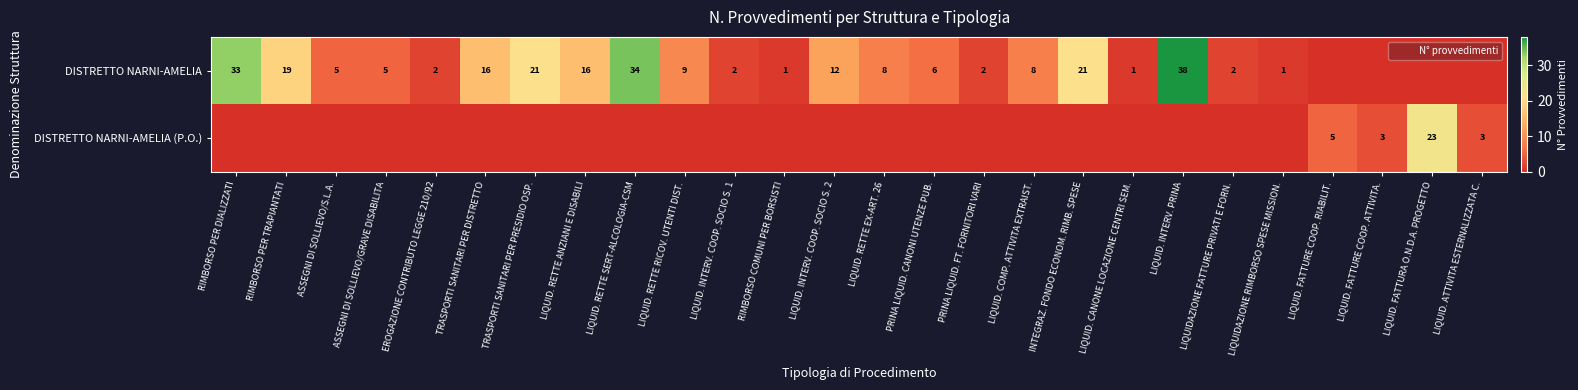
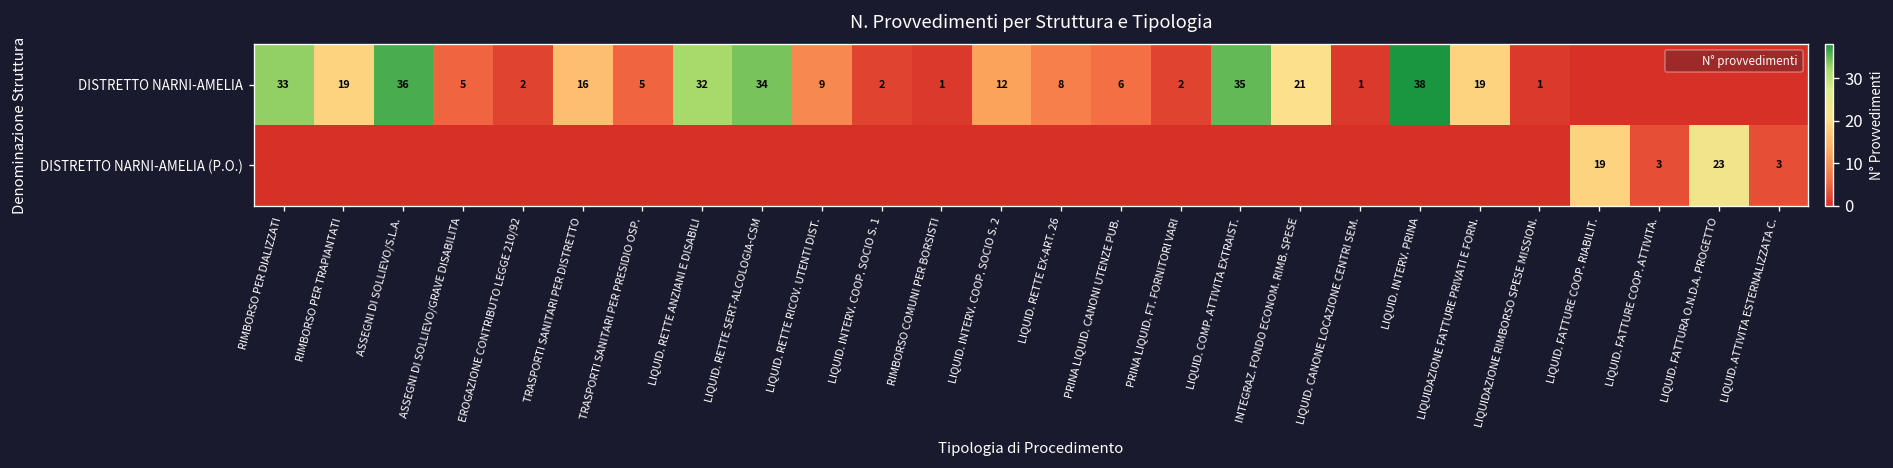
DISTRETTO NARNI-AMELIA, ASSEGNI DI SOLLIEVO/S.L.A.: 5 -> 36
DISTRETTO NARNI-AMELIA, TRASPORTI SANITARI PER PRESIDIO OSP.: 21 -> 5
DISTRETTO NARNI-AMELIA, LIQUID. RETTE ANZIANI E DISABILI: 16 -> 32
DISTRETTO NARNI-AMELIA, LIQUID. COMP. ATTIVITA EXTRAIST.: 8 -> 35
DISTRETTO NARNI-AMELIA, LIQUIDAZIONE FATTURE PRIVATI E FORN.: 2 -> 19
DISTRETTO NARNI-AMELIA (P.O.), LIQUID. FATTURE COOP. RIABILIT.: 5 -> 19
